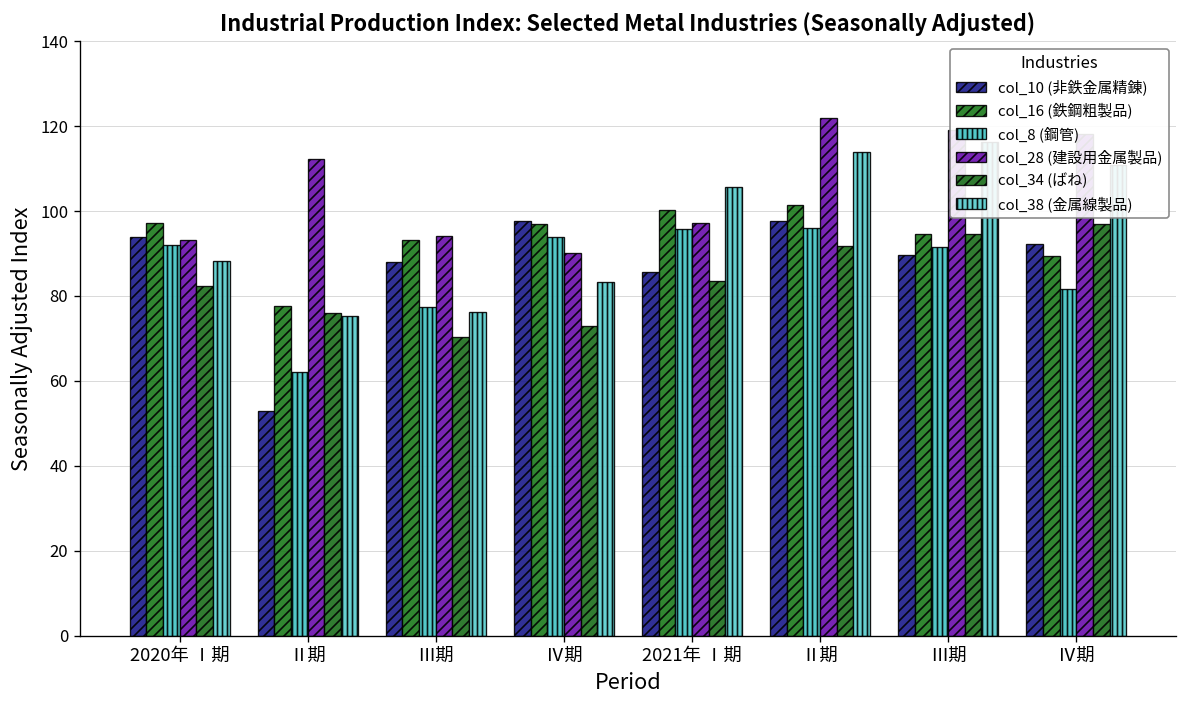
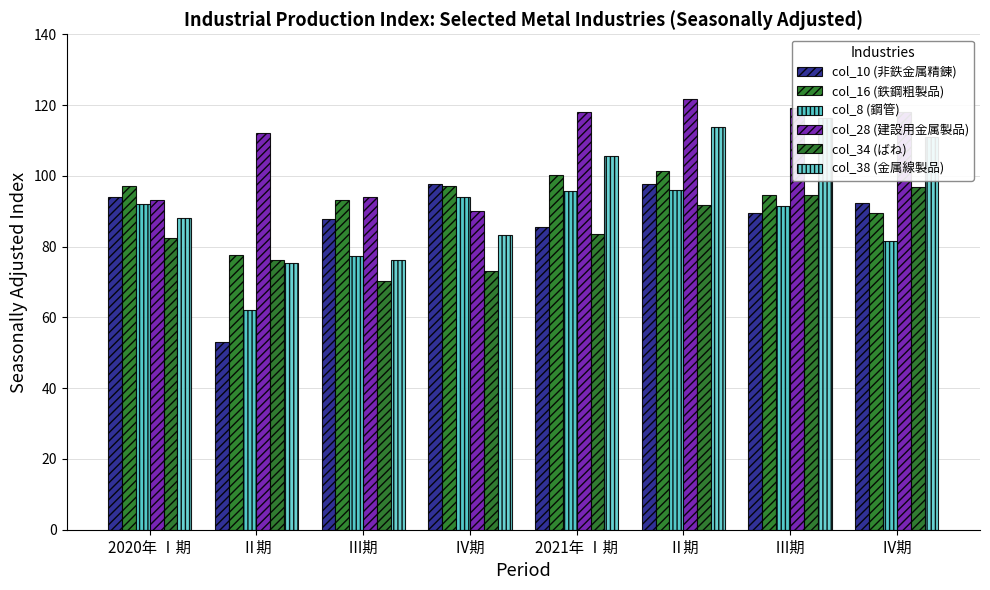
col_28 (建設用金属製品), 2021年 Ⅰ期: 97 -> 118
